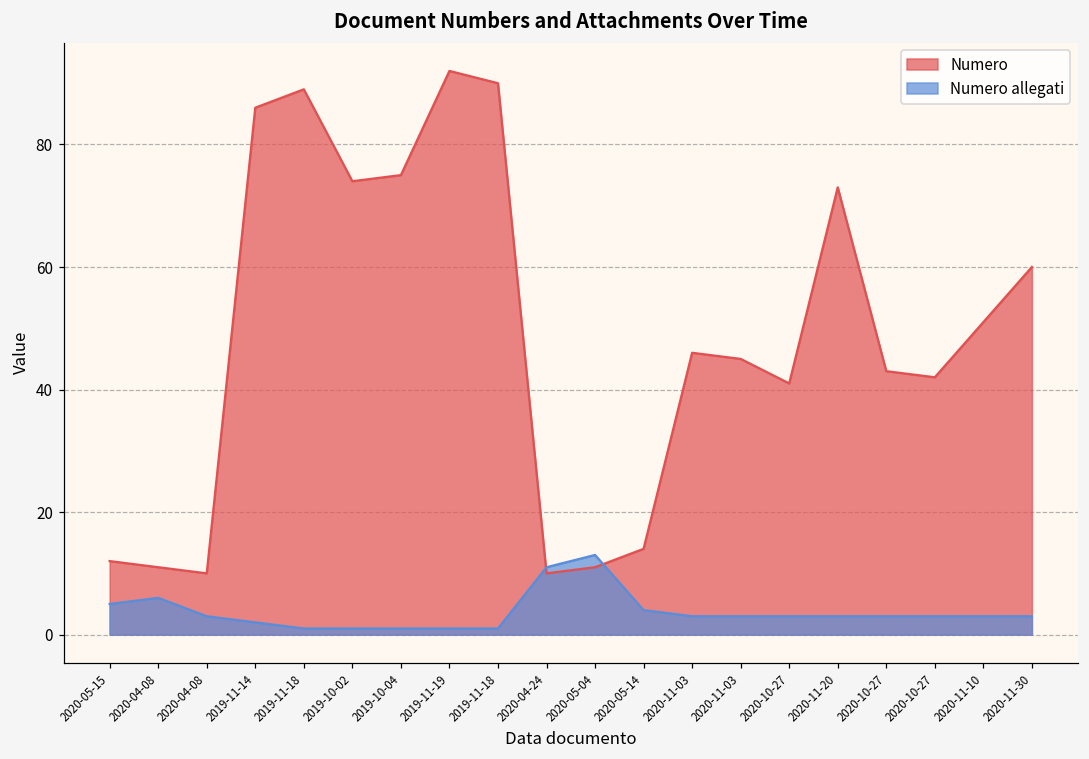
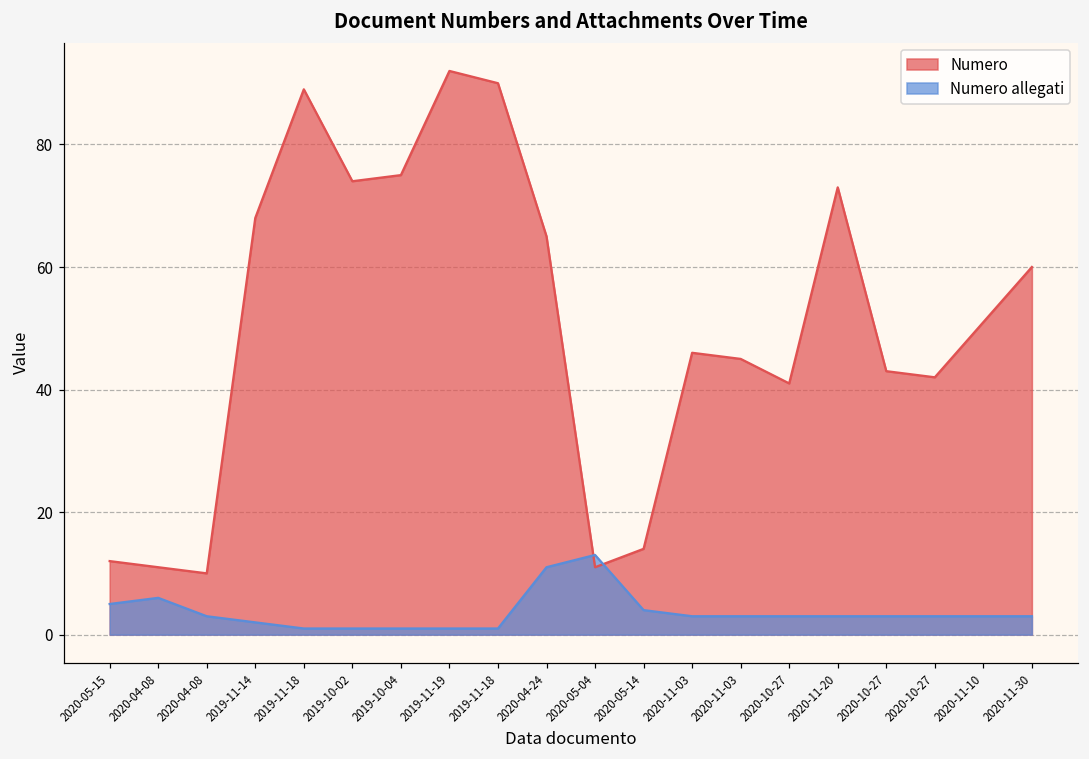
Numero, 2019-11-14: 86 -> 68
Numero, 2020-04-24: 10 -> 65
